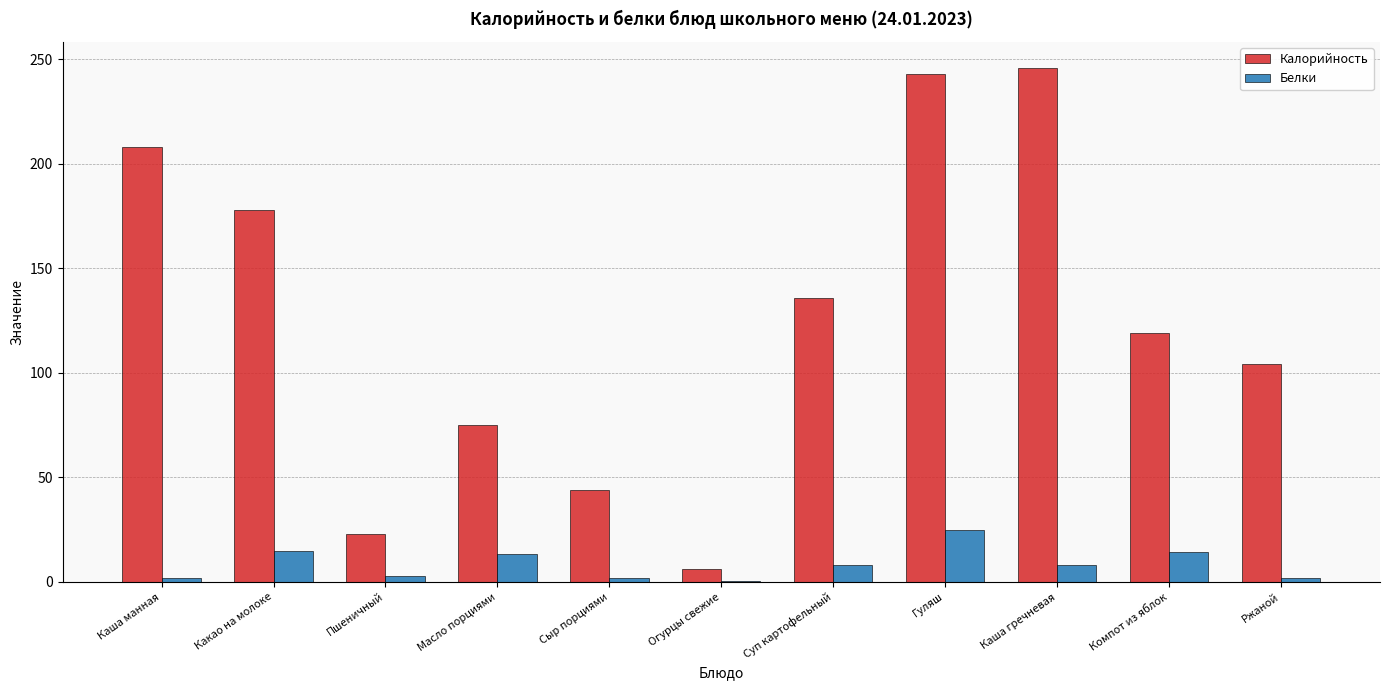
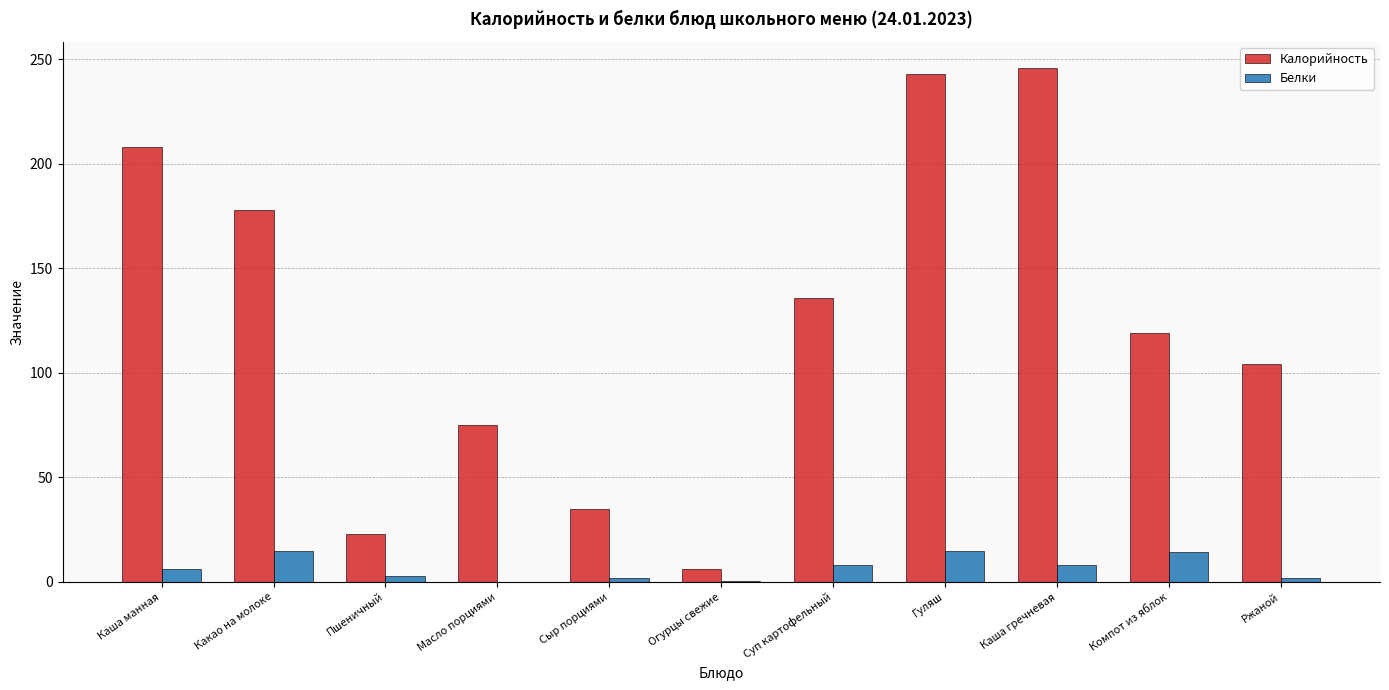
Белки, Каша манная: 2 -> 6
Белки, Масло порциями: 13 -> 0
Калорийность, Сыр порциями: 44 -> 35
Белки, Гуляш: 25 -> 15
